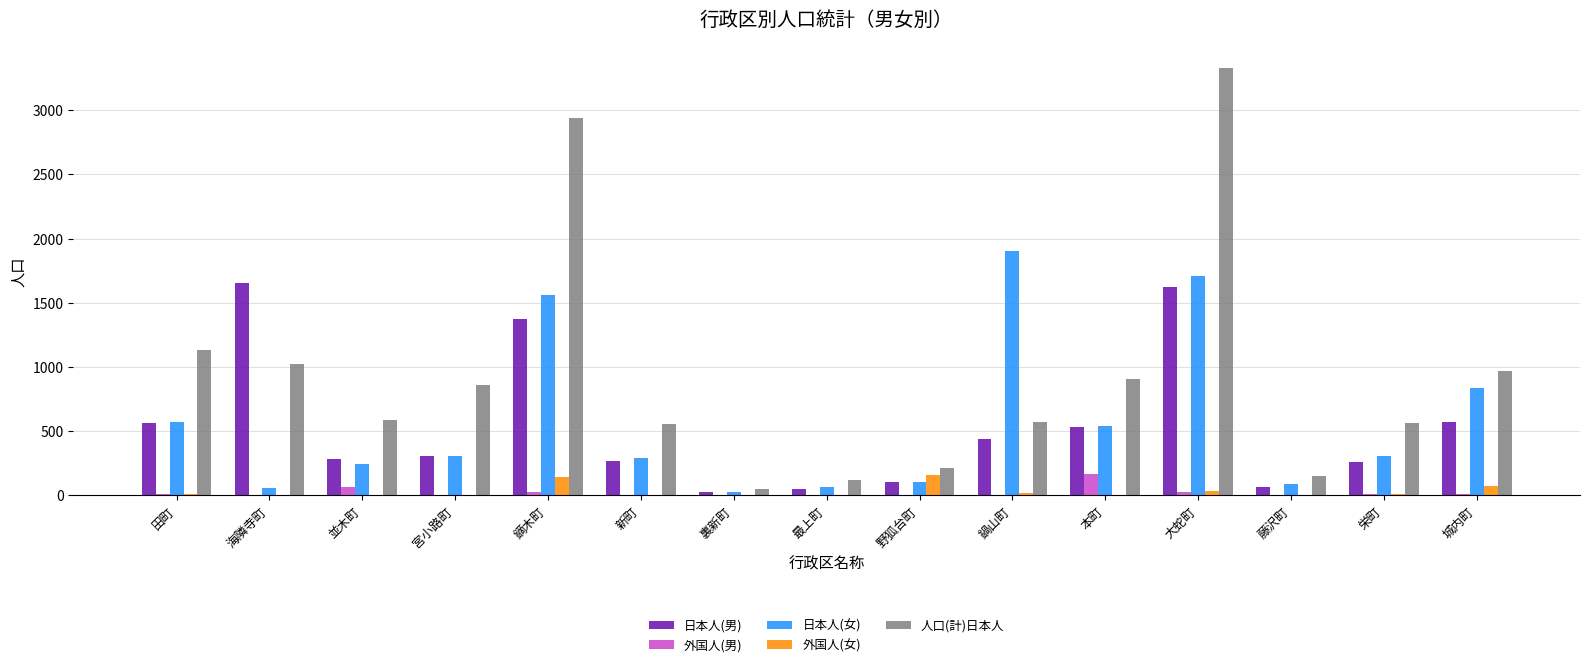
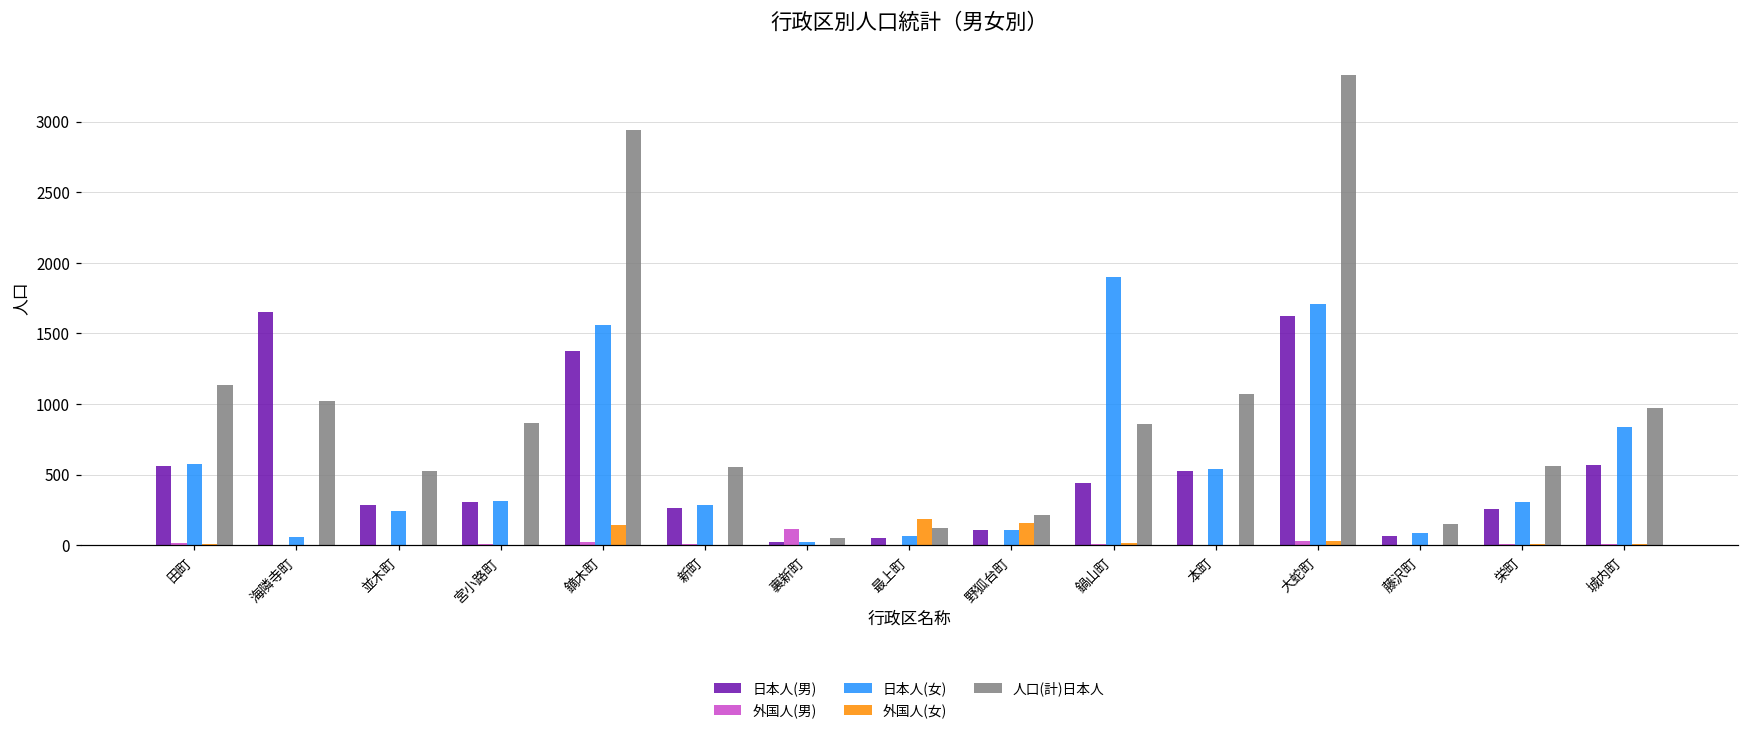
外国人(男), 並木町: 70 -> 0
人口(計)日本人, 並木町: 590 -> 520
外国人(男), 裏新町: 0 -> 120
外国人(女), 最上町: 0 -> 190
人口(計)日本人, 鍋山町: 570 -> 860
外国人(男), 本町: 160 -> 10
人口(計)日本人, 本町: 910 -> 1070
外国人(女), 城内町: 70 -> 10
